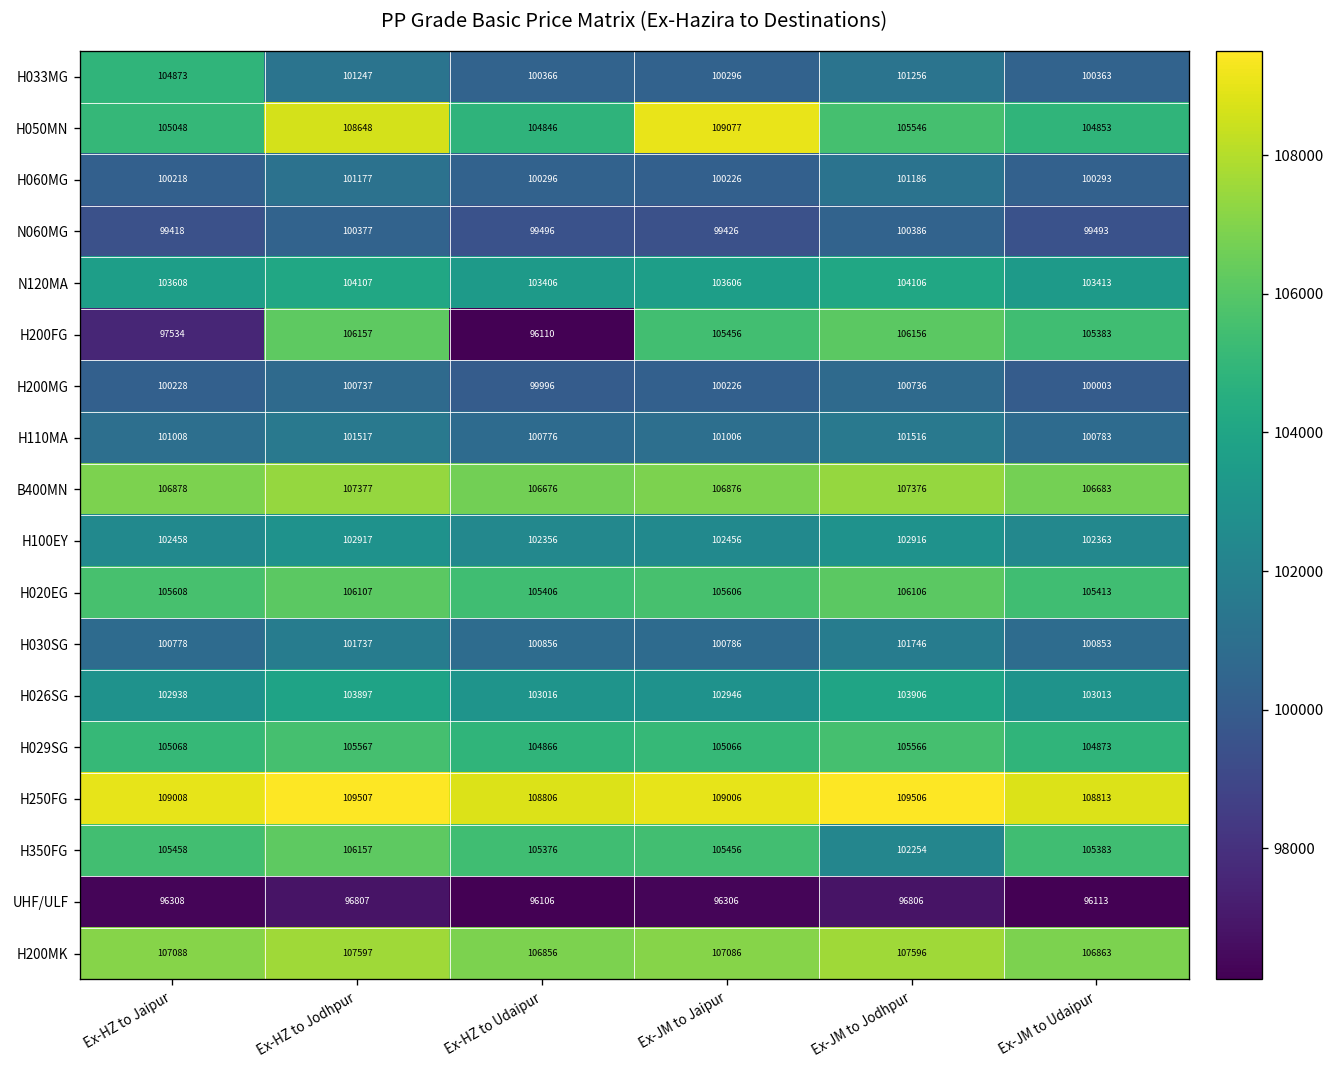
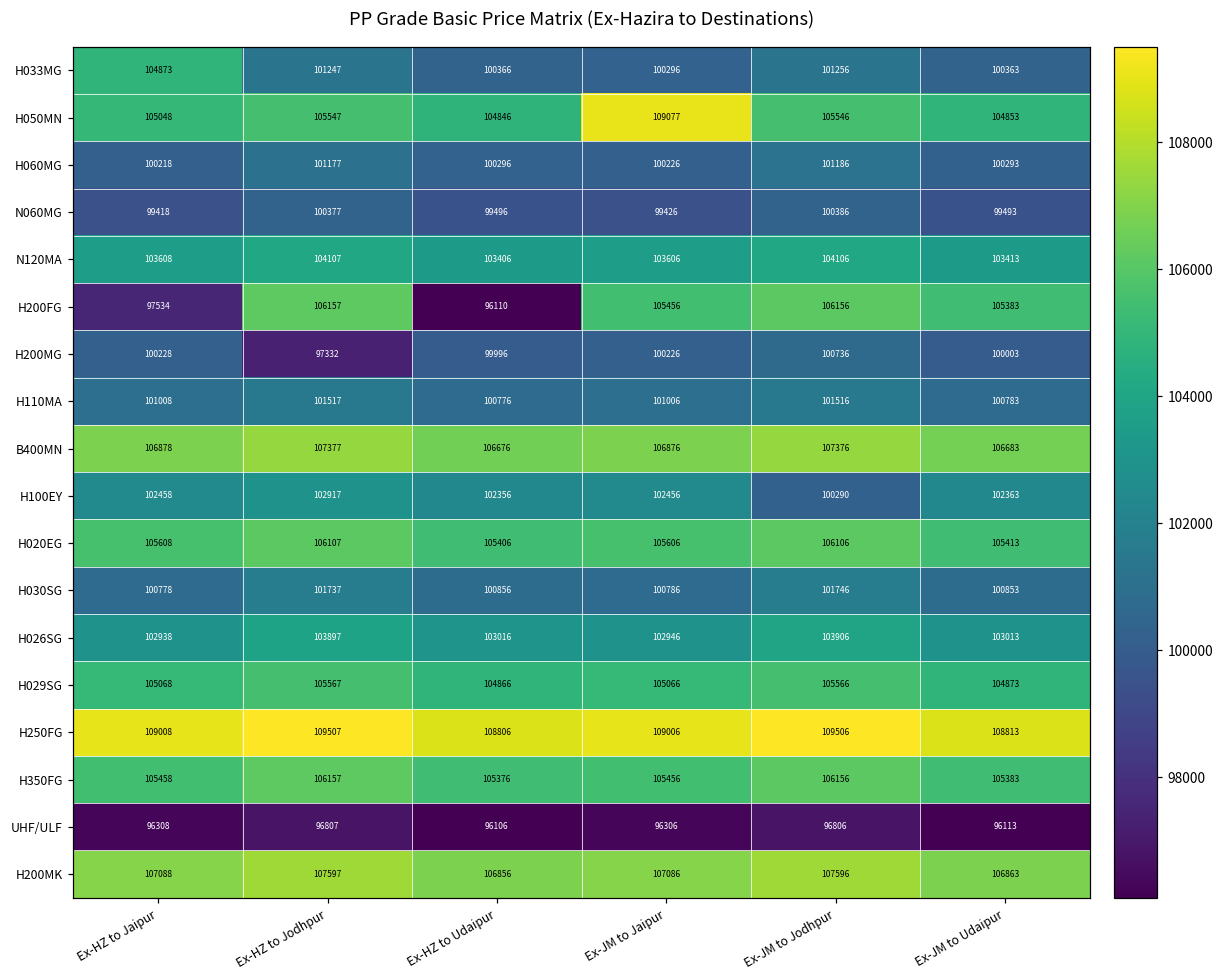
H050MN, Ex-HZ to Jodhpur: 108648 -> 105547
H200MG, Ex-HZ to Jodhpur: 100737 -> 97332
H100EY, Ex-JM to Jodhpur: 102916 -> 100290
H350FG, Ex-JM to Jodhpur: 102254 -> 106156
